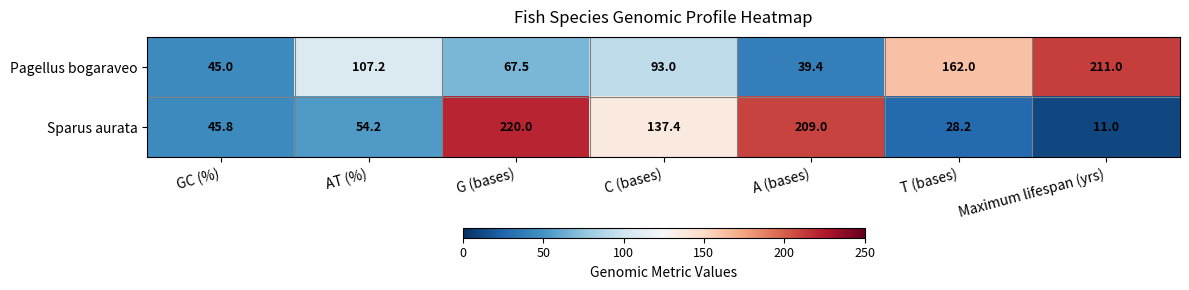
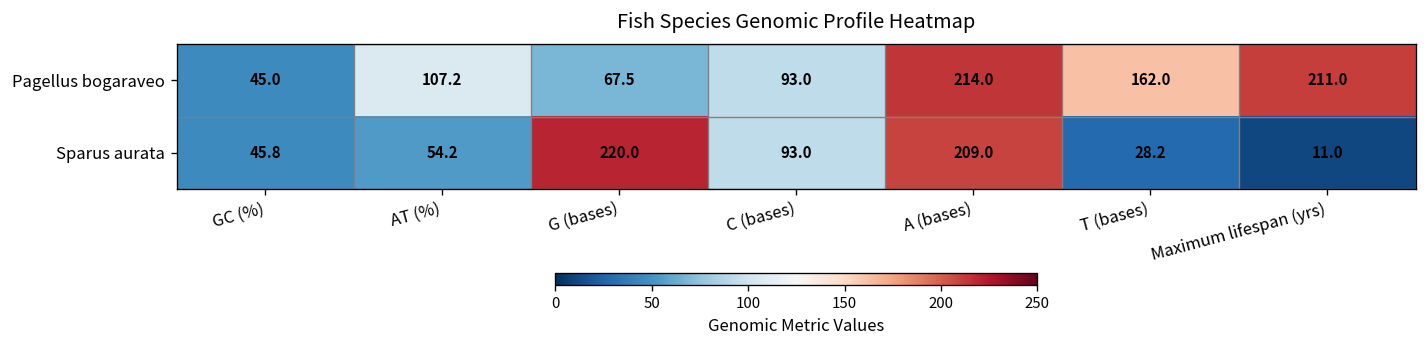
Pagellus bogaraveo, A (bases): 39.4 -> 214.0
Sparus aurata, C (bases): 137.4 -> 93.0
